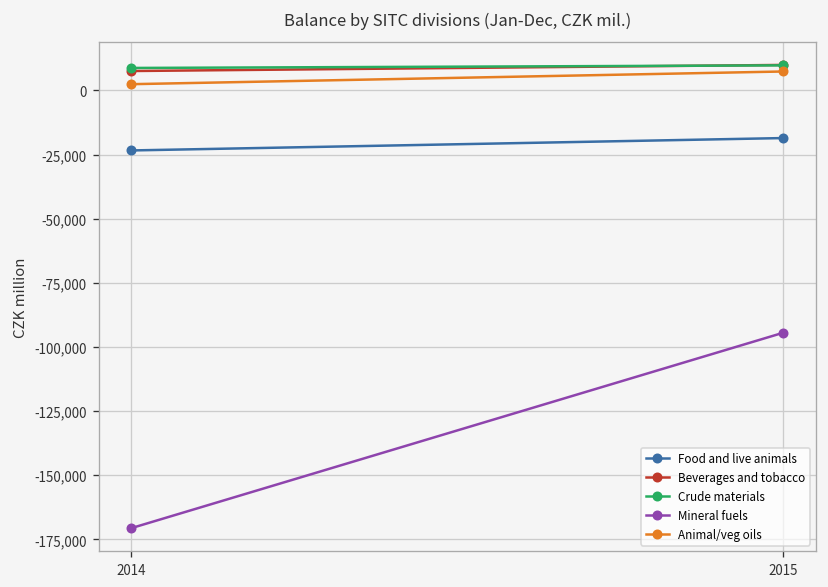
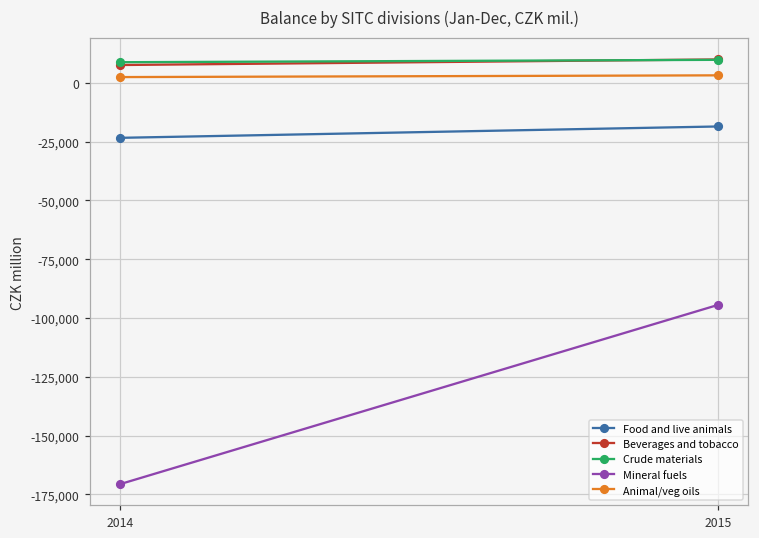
Animal/veg oils, 2015: 7,000 -> 3,000
